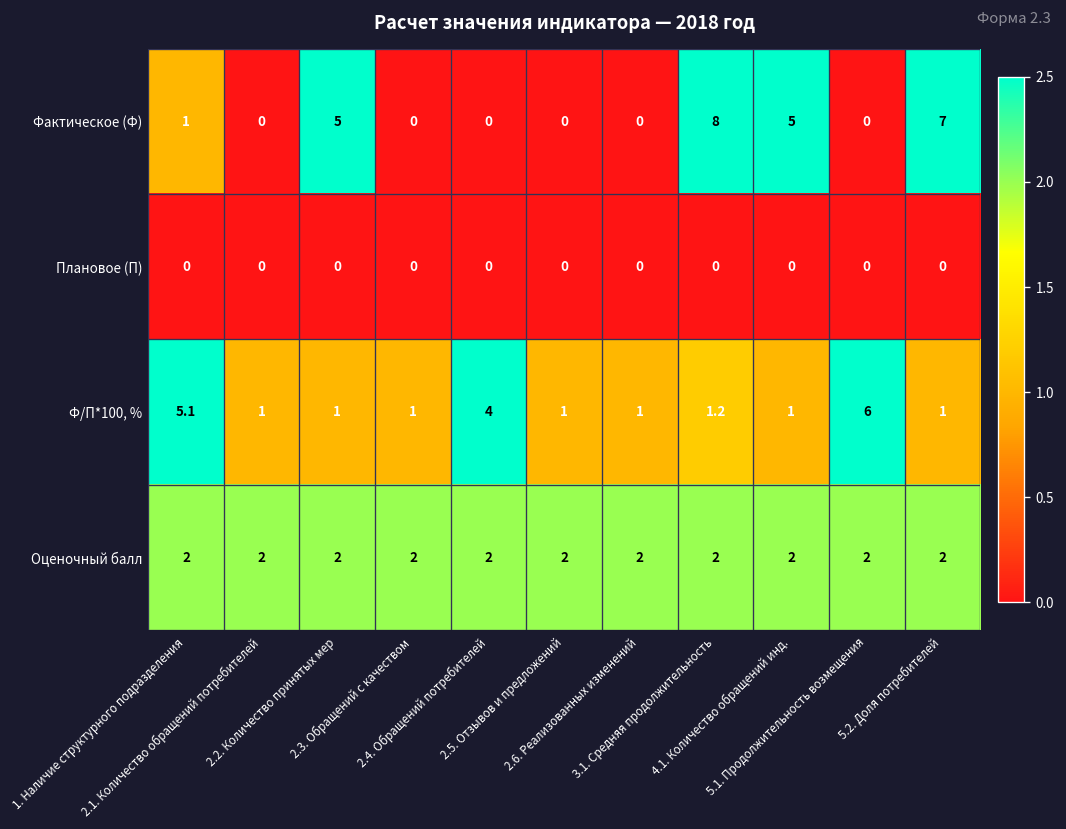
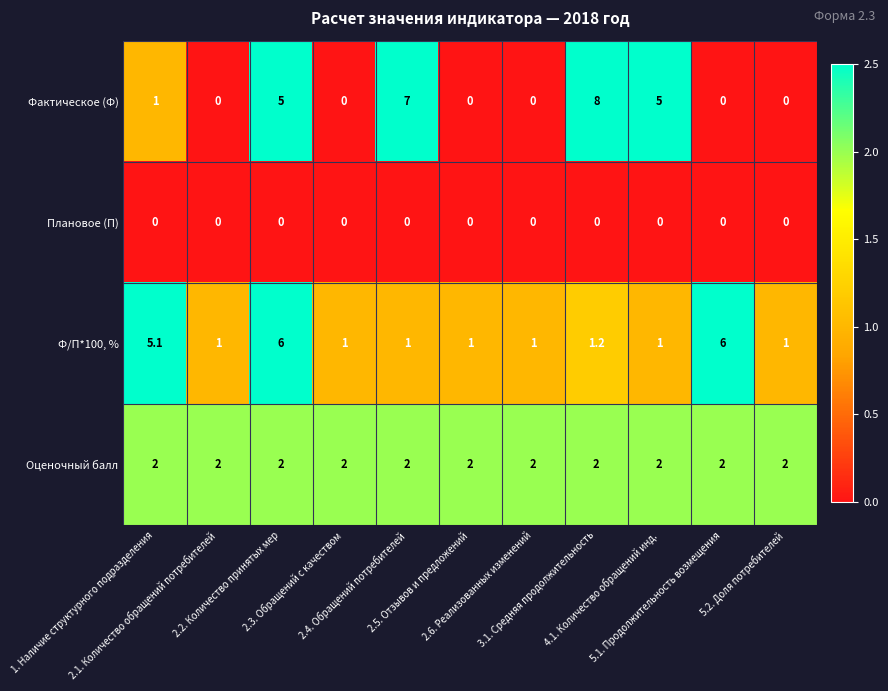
Фактическое (Ф), 2.4. Обращений потребителей: 0 -> 7
Фактическое (Ф), 5.2. Доля потребителей: 7 -> 0
Ф/П*100, %, 2.2. Количество принятых мер: 1 -> 6
Ф/П*100, %, 2.4. Обращений потребителей: 4 -> 1
